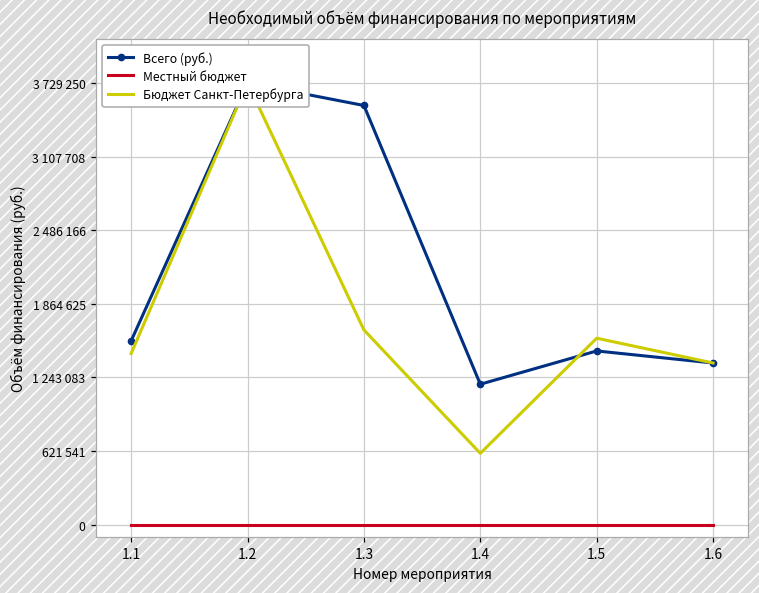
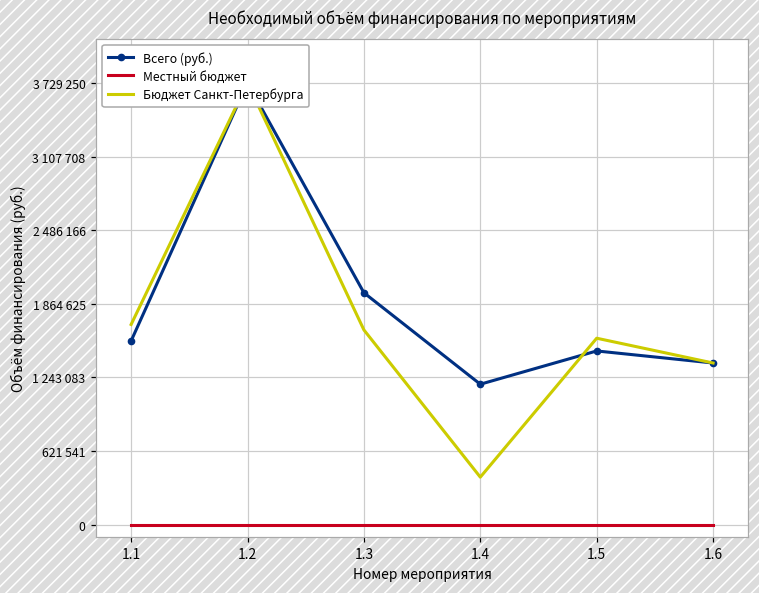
Бюджет Санкт-Петербурга, 1.1: 1440000 -> 1690000
Всего (руб.), 1.3: 3540000 -> 1960000
Бюджет Санкт-Петербурга, 1.4: 600000 -> 400000
